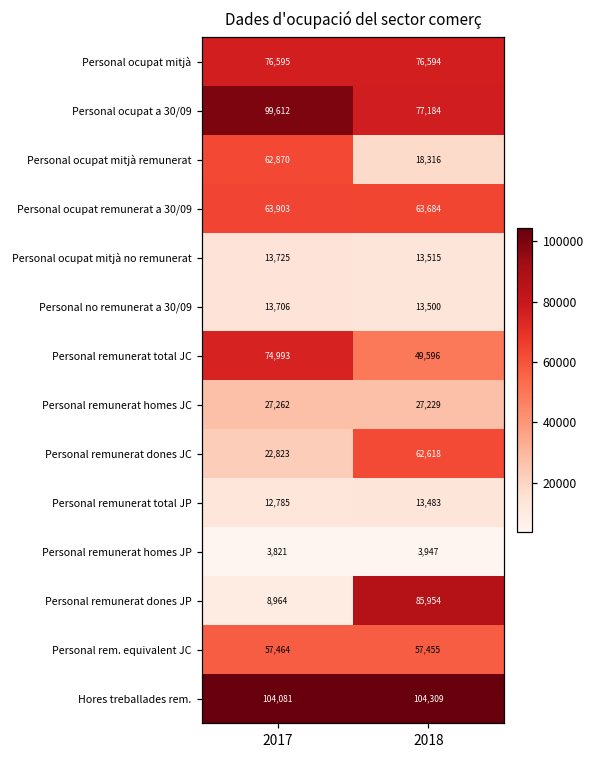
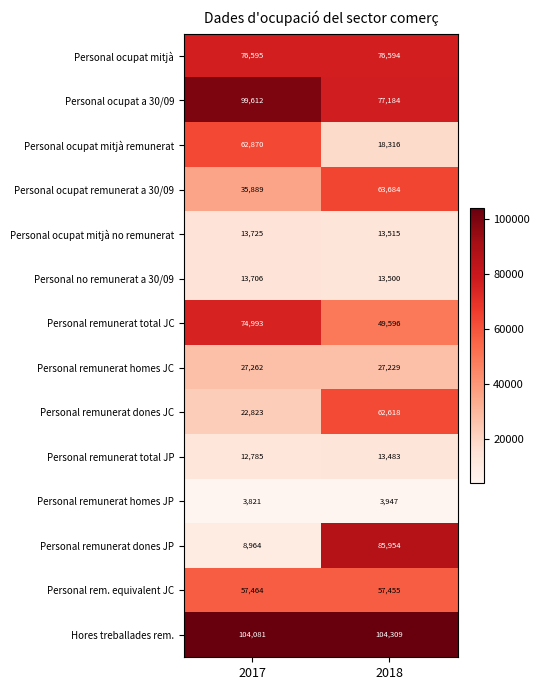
Personal ocupat remunerat a 30/09, 2017: 63,903 -> 35,889
